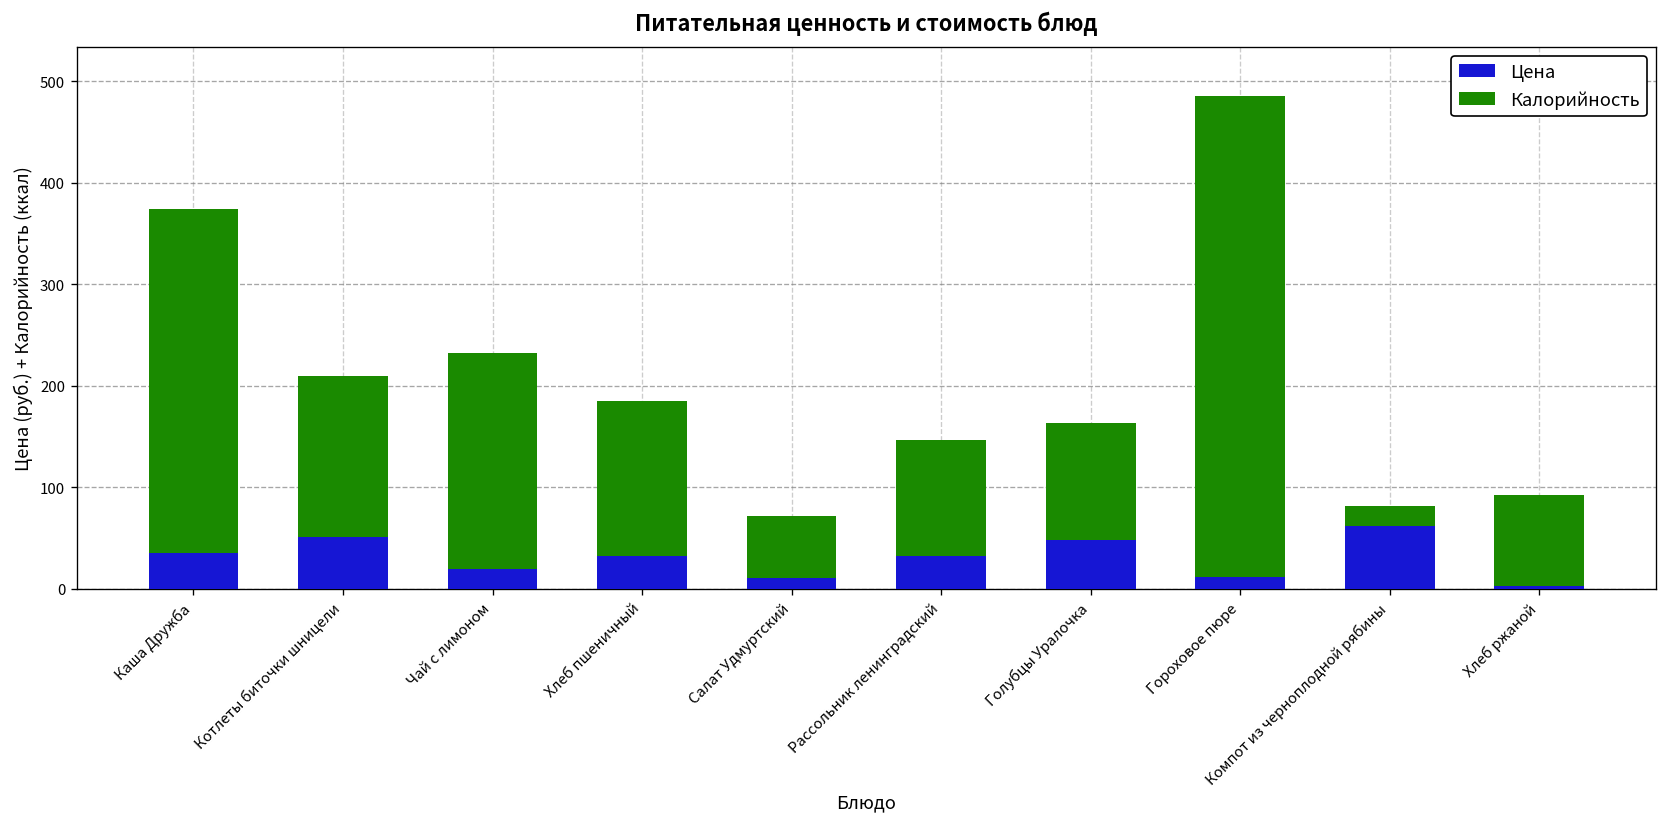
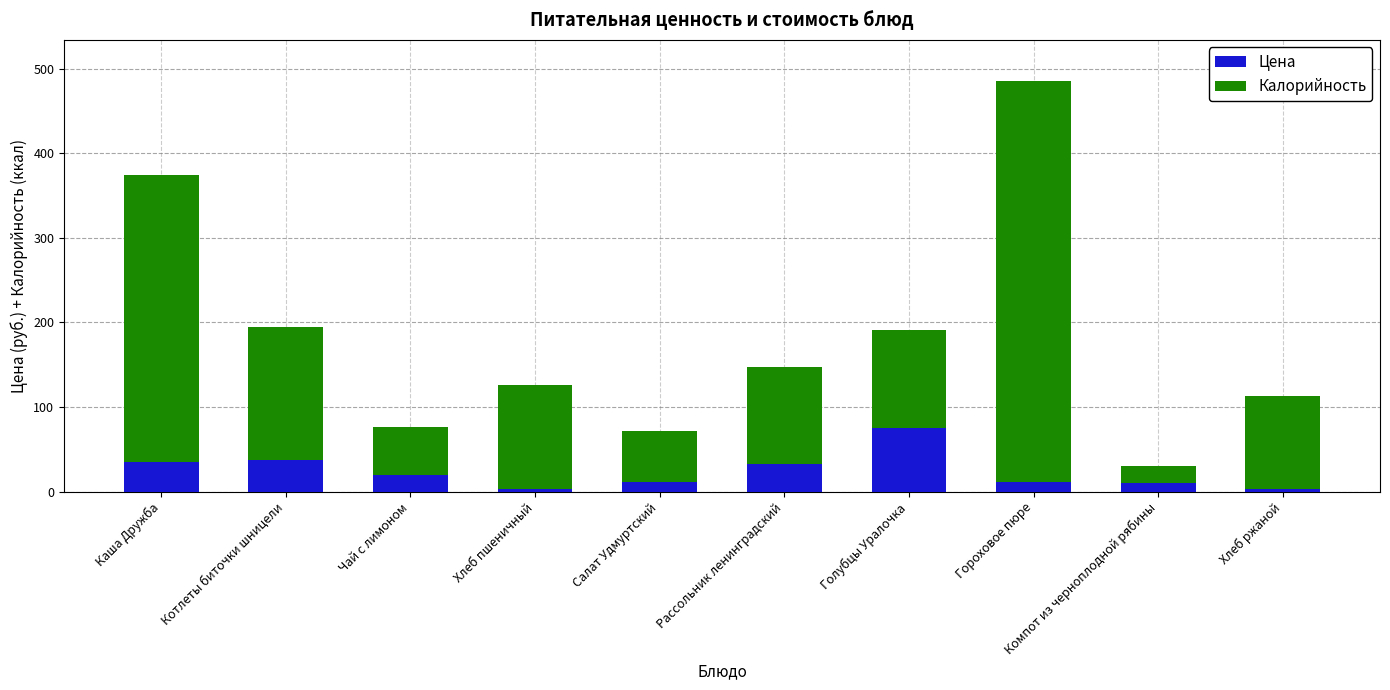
Цена, Котлеты биточки шницели: 50 -> 40
Калорийность, Чай с лимоном: 210 -> 60
Цена, Хлеб пшеничный: 30 -> 0
Калорийность, Хлеб пшеничный: 150 -> 120
Цена, Голубцы Уралочка: 50 -> 80
Цена, Компот из черноплодной рябины: 60 -> 10
Калорийность, Хлеб ржаной: 90 -> 110
